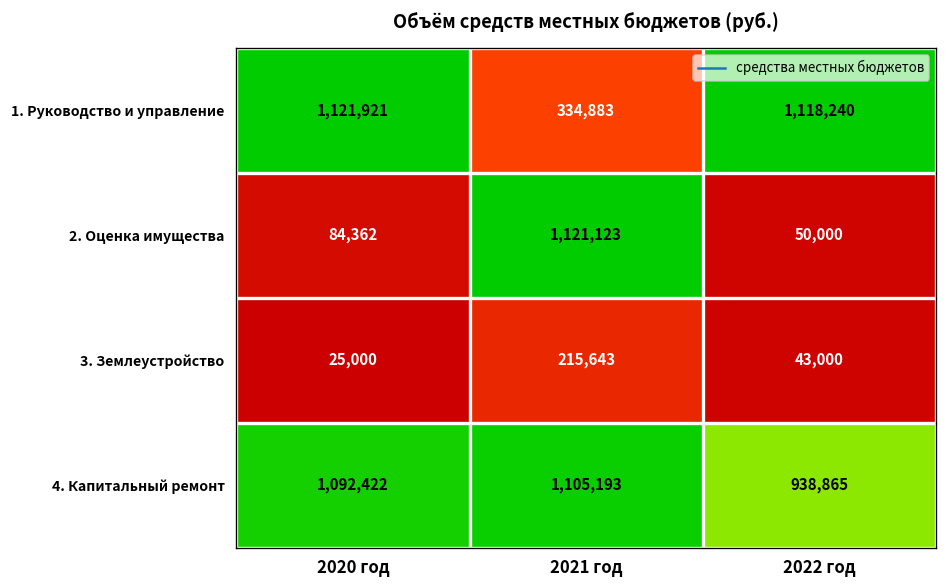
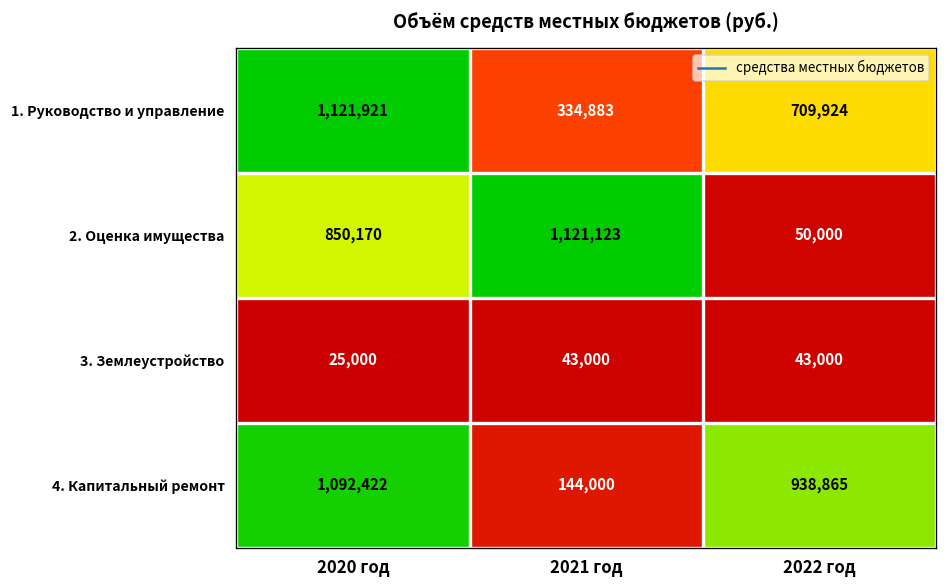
1. Руководство и управление, 2022 год: 1,118,240 -> 709,924
2. Оценка имущества, 2020 год: 84,362 -> 850,170
3. Землеустройство, 2021 год: 215,643 -> 43,000
4. Капитальный ремонт, 2021 год: 1,105,193 -> 144,000
